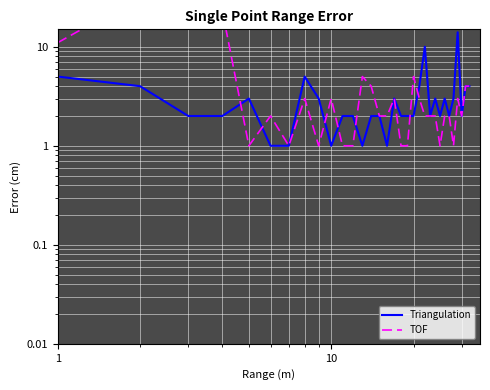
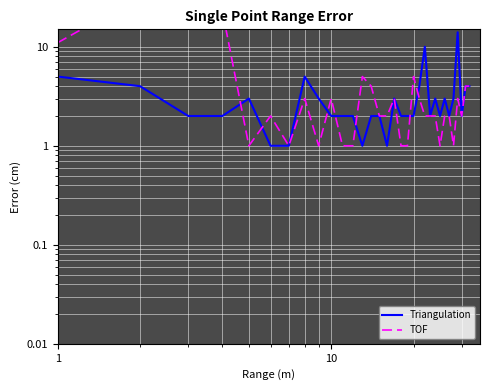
Triangulation, 10: 1 -> 2
